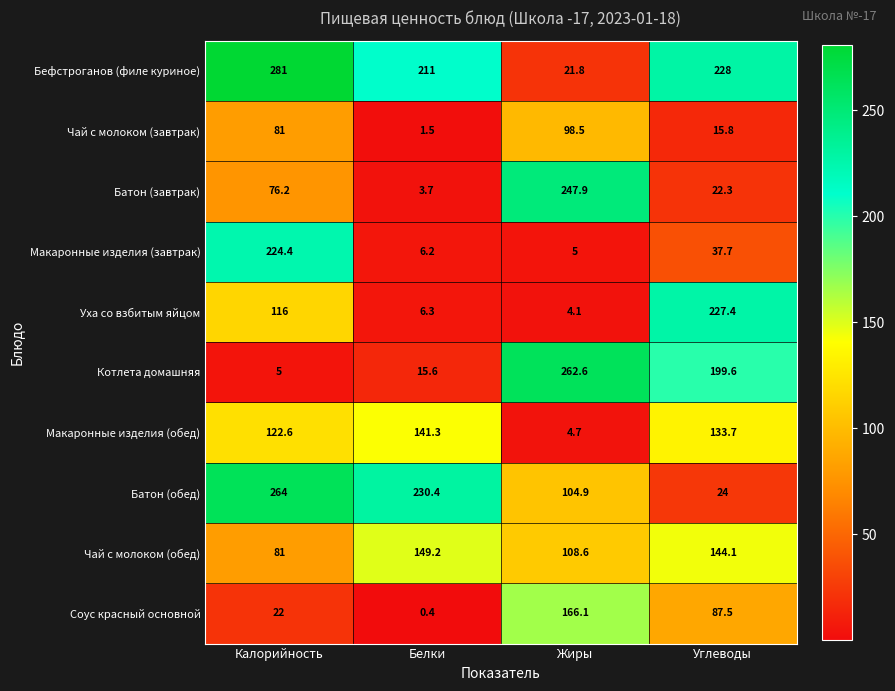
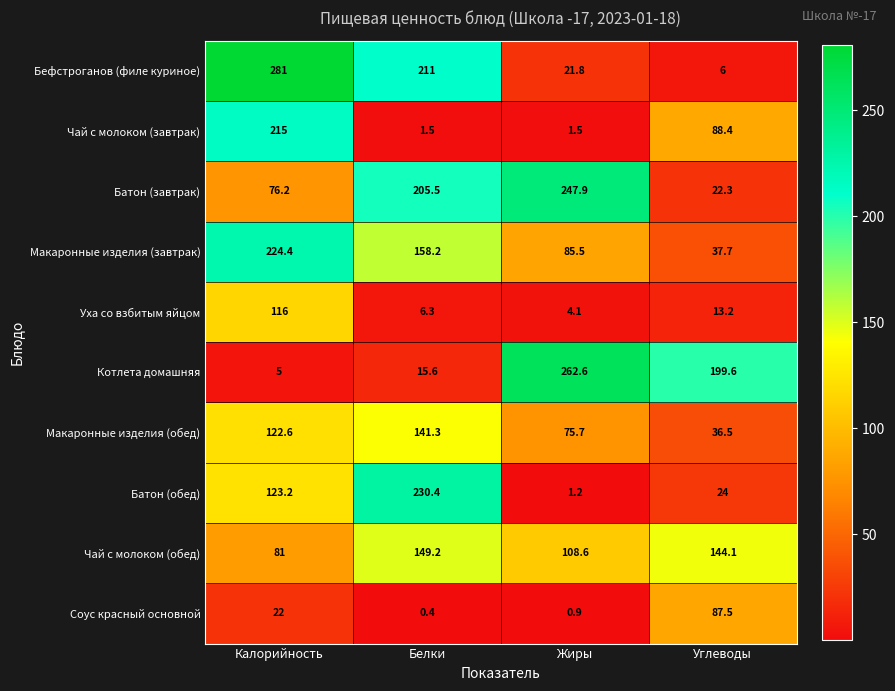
Бефстроганов (филе куриное), Углеводы: 228 -> 6
Чай с молоком (завтрак), Калорийность: 81 -> 215
Чай с молоком (завтрак), Жиры: 98.5 -> 1.5
Чай с молоком (завтрак), Углеводы: 15.8 -> 88.4
Батон (завтрак), Белки: 3.7 -> 205.5
Макаронные изделия (завтрак), Белки: 6.2 -> 158.2
Макаронные изделия (завтрак), Жиры: 5 -> 85.5
Уха со взбитым яйцом, Углеводы: 227.4 -> 13.2
Макаронные изделия (обед), Жиры: 4.7 -> 75.7
Макаронные изделия (обед), Углеводы: 133.7 -> 36.5
Батон (обед), Калорийность: 264 -> 123.2
Батон (обед), Жиры: 104.9 -> 1.2
Соус красный основной, Жиры: 166.1 -> 0.9
